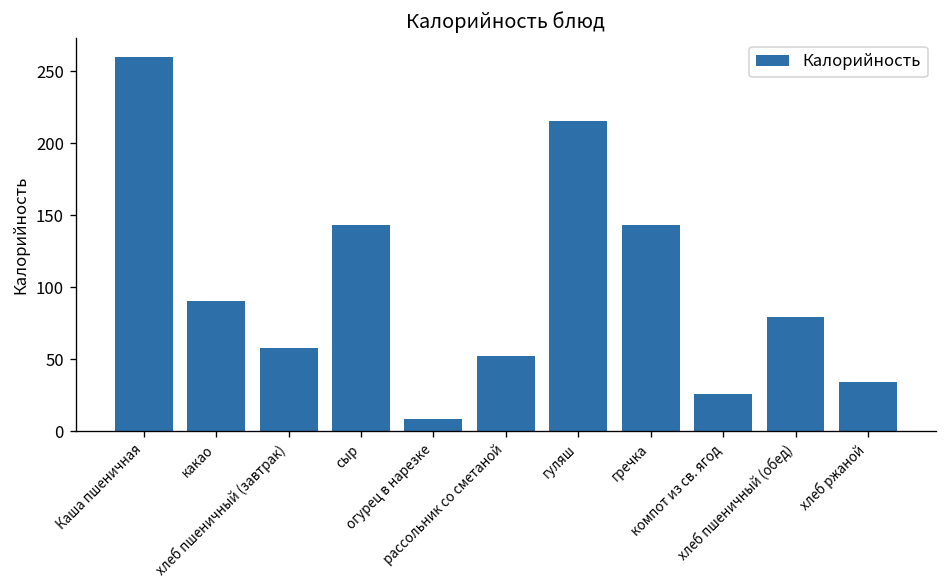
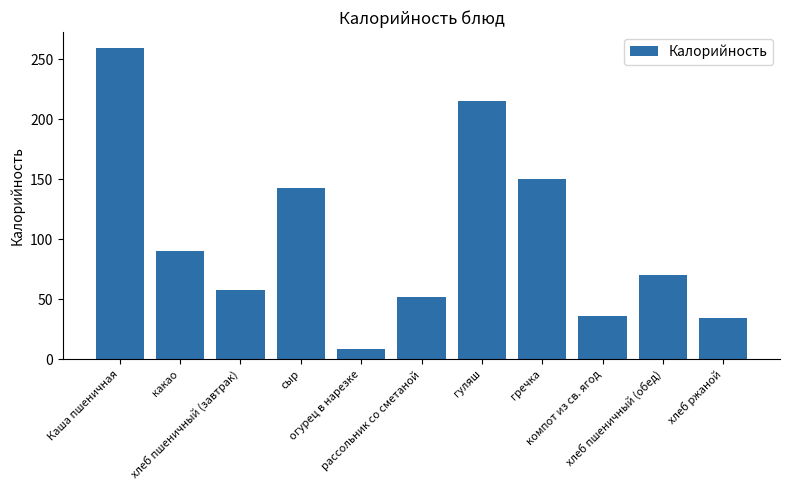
гречка: 143 -> 150
компот из св. ягод: 26 -> 36
хлеб пшеничный (обед): 79 -> 70
